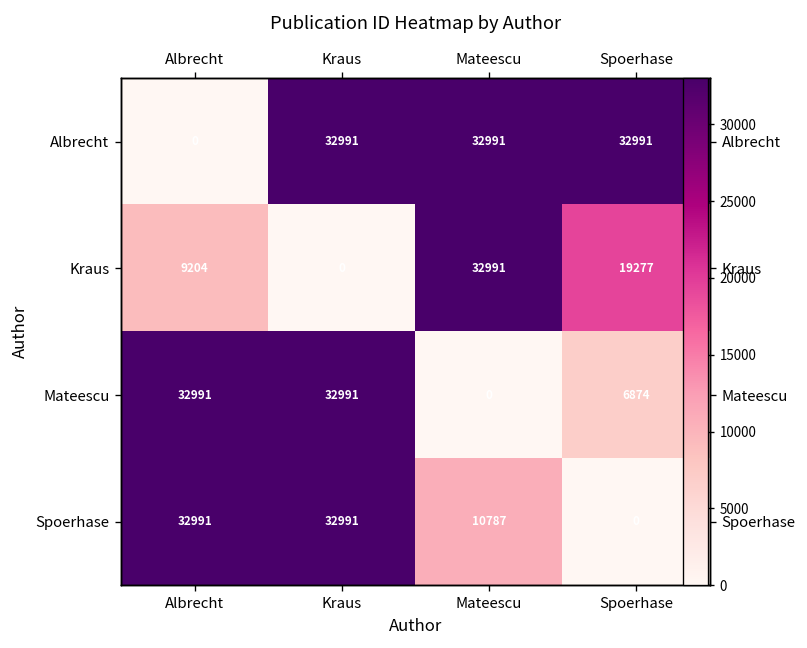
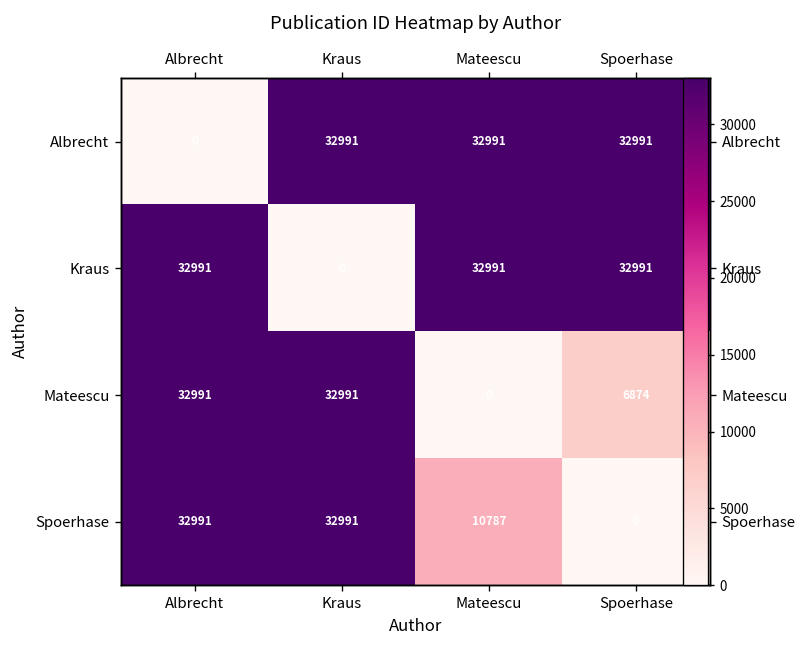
Kraus, Albrecht: 9204 -> 32991
Kraus, Spoerhase: 19277 -> 32991
